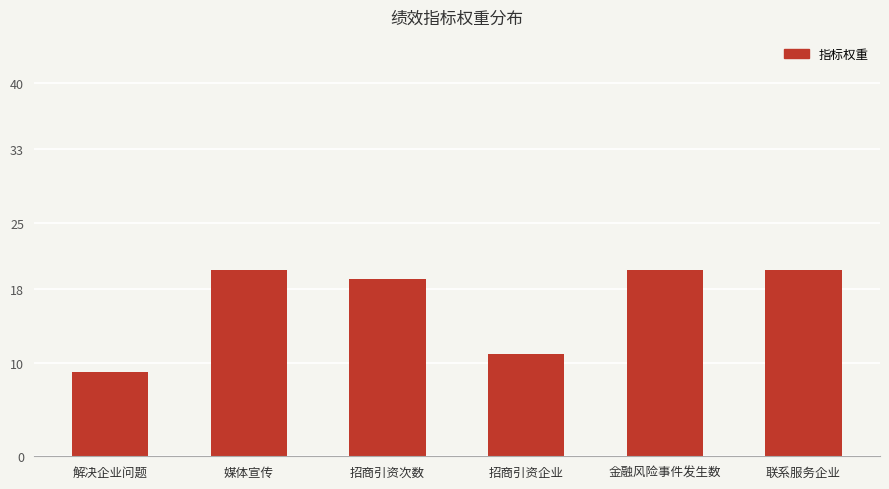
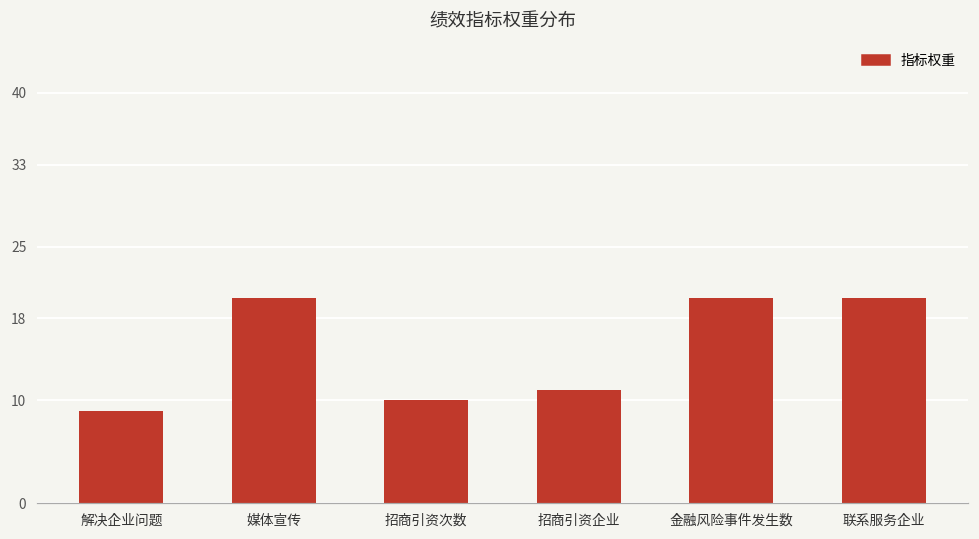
招商引资次数: 19 -> 10
